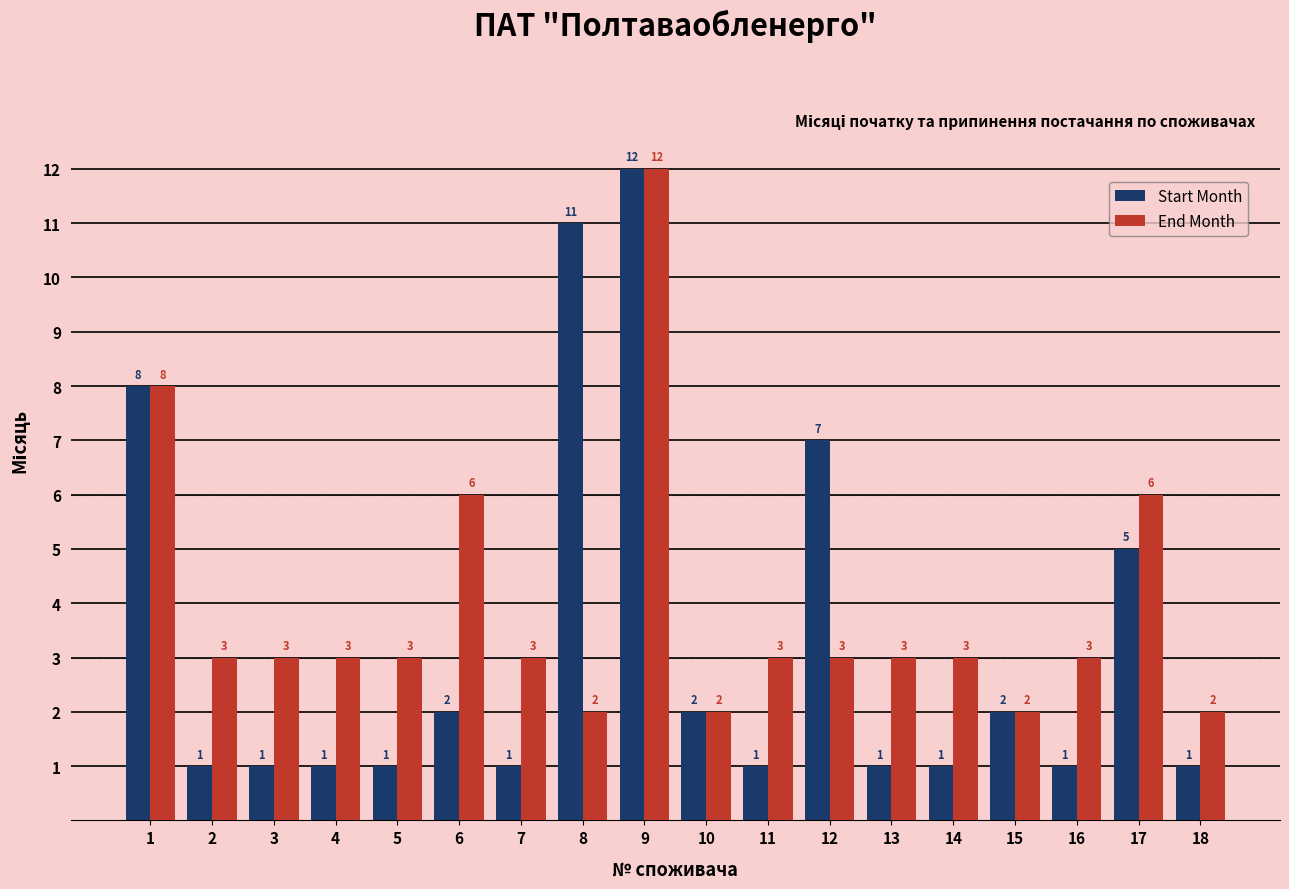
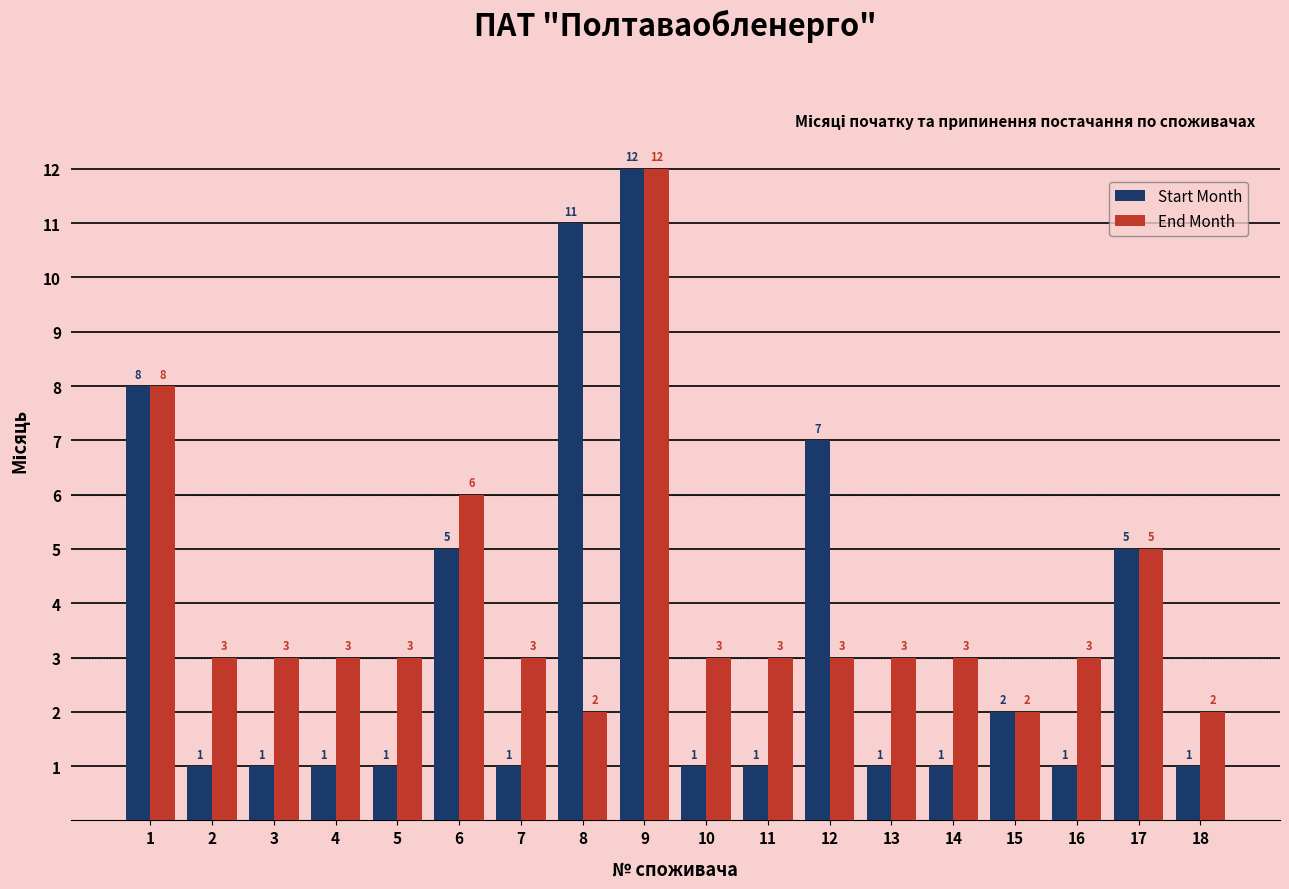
Start Month, 6: 2 -> 5
Start Month, 10: 2 -> 1
End Month, 10: 2 -> 3
End Month, 17: 6 -> 5
